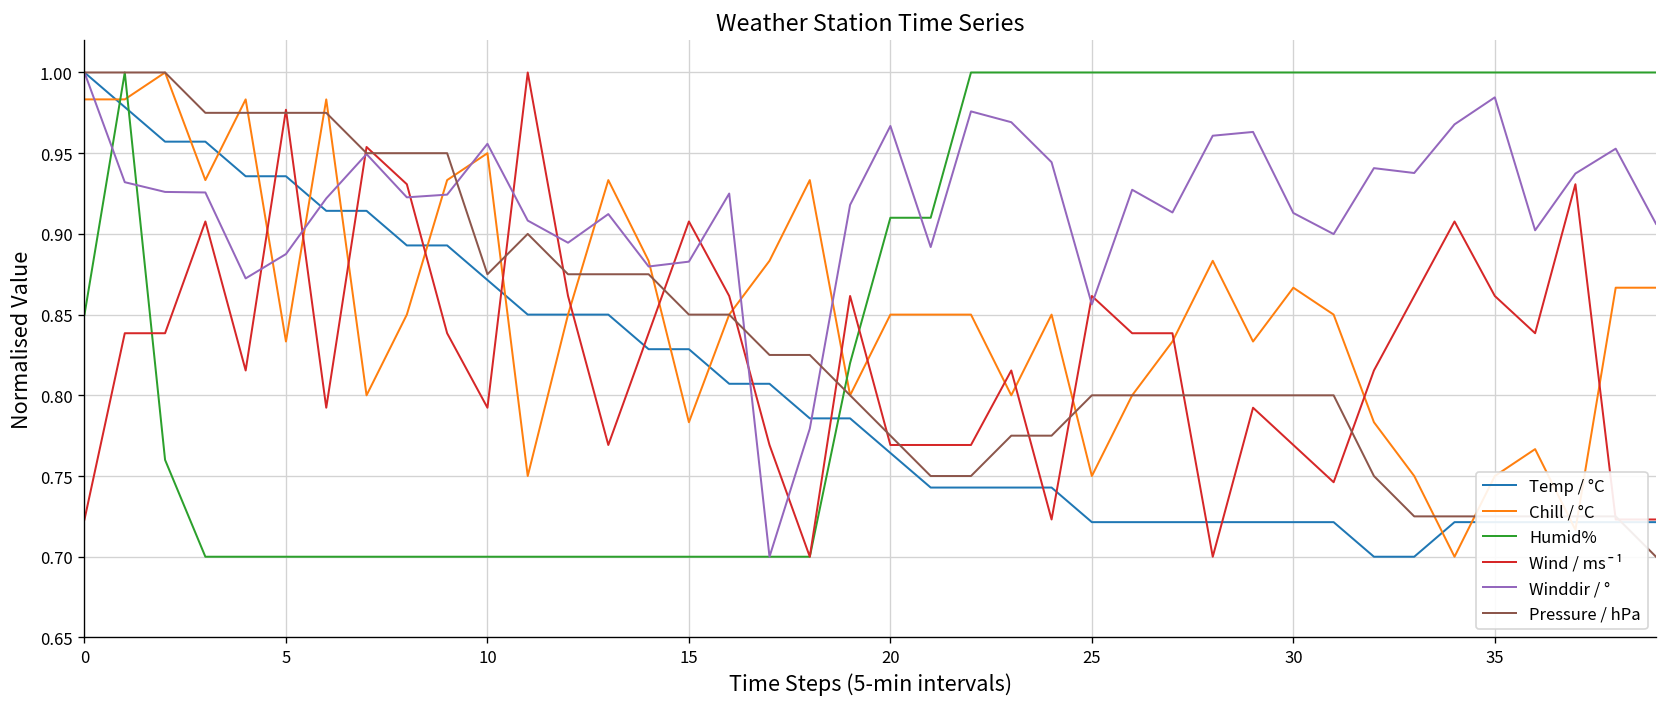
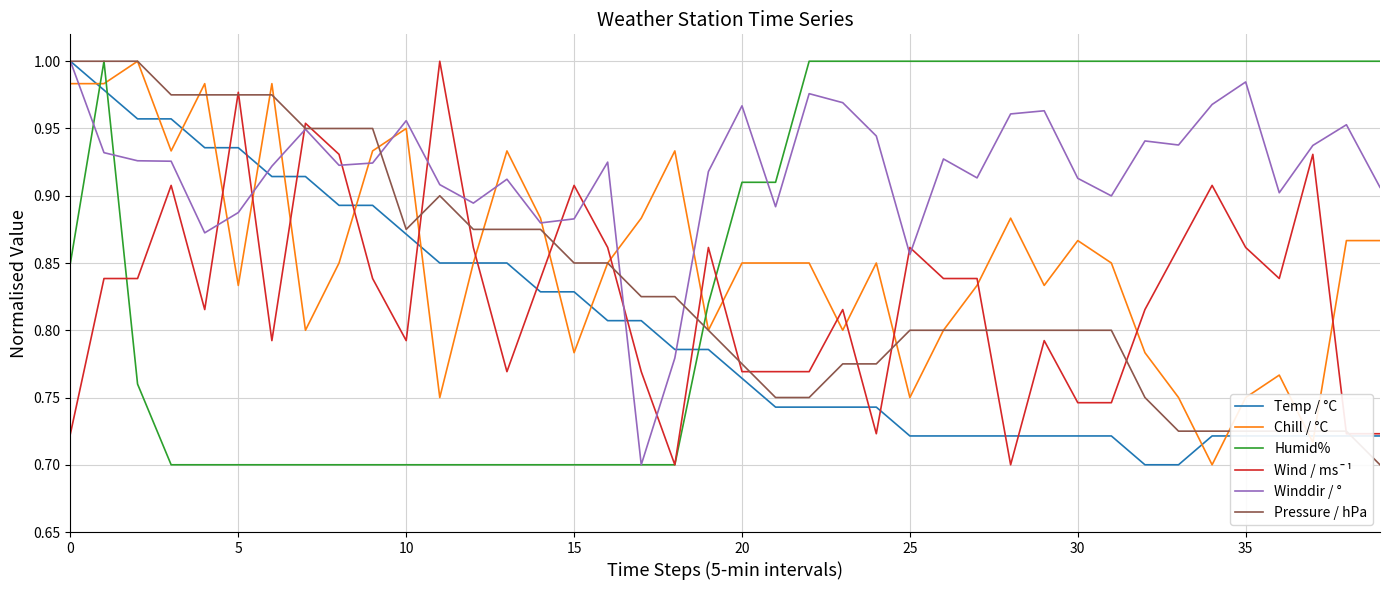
Wind / ms¯¹, 30: 0.769 -> 0.746
